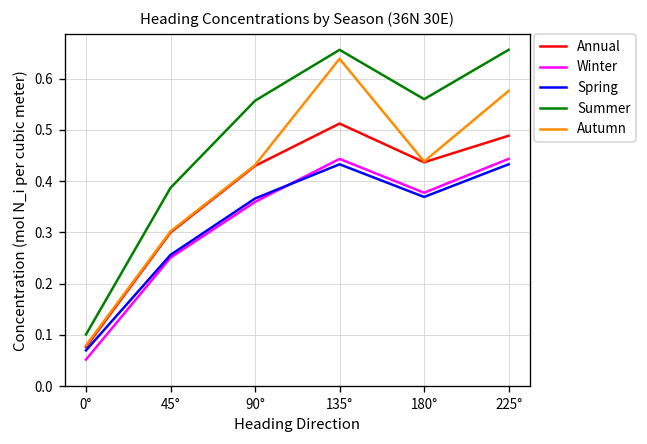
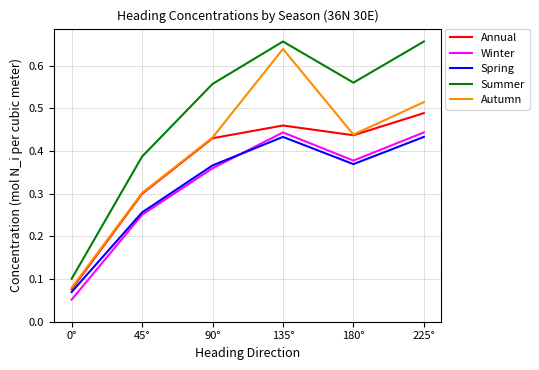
Annual, 135°: 0.51 -> 0.46
Autumn, 225°: 0.58 -> 0.51
